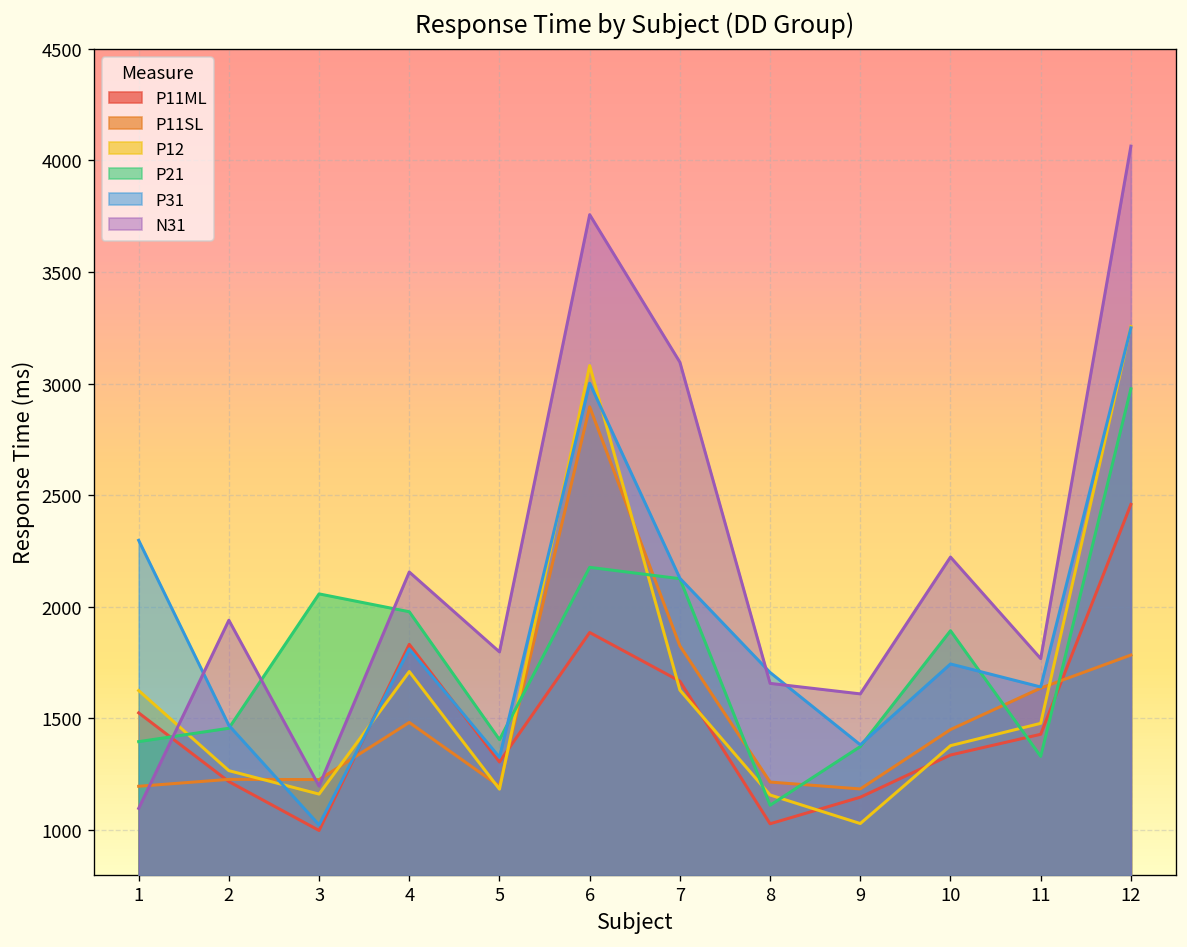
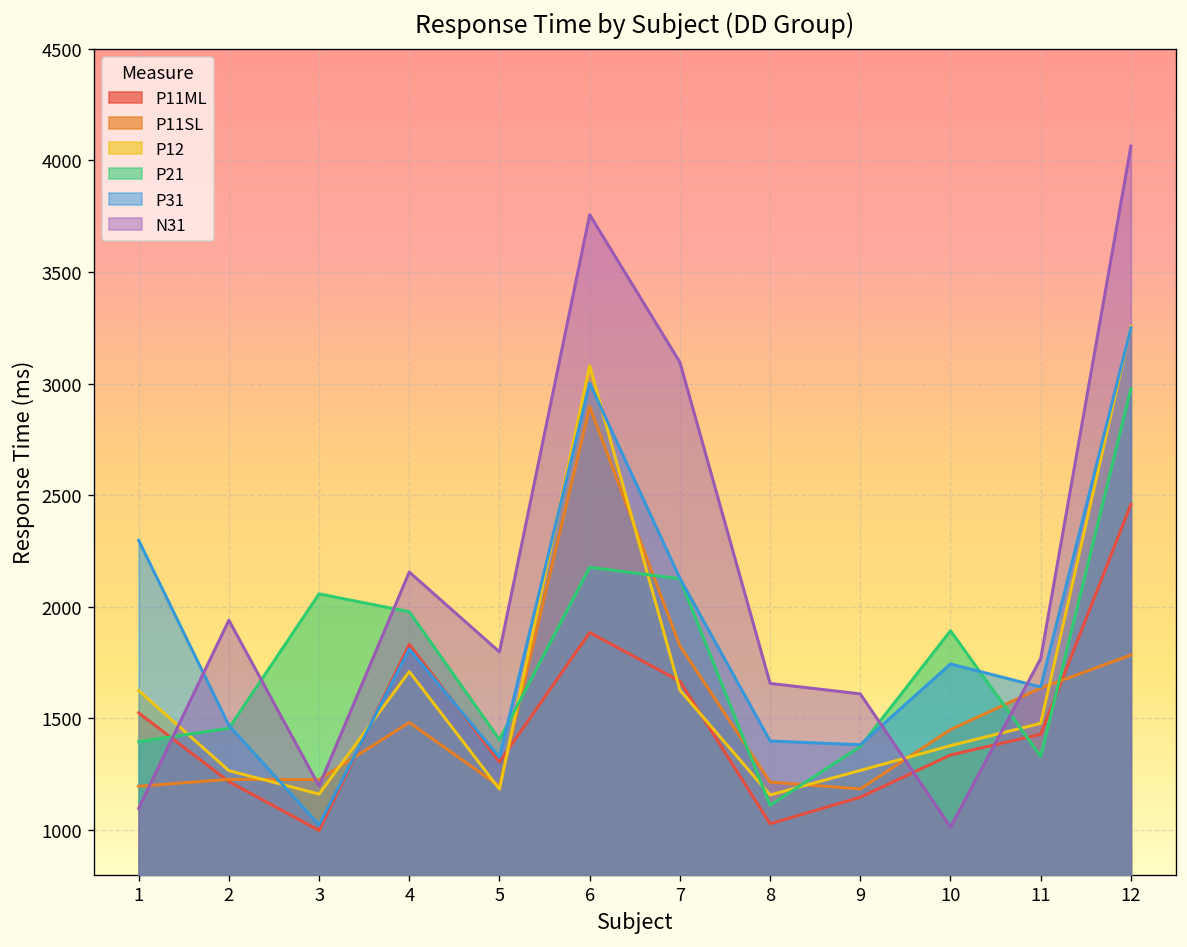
P31, 8: 1710 -> 1400
P12, 9: 1030 -> 1270
N31, 10: 2220 -> 1010
